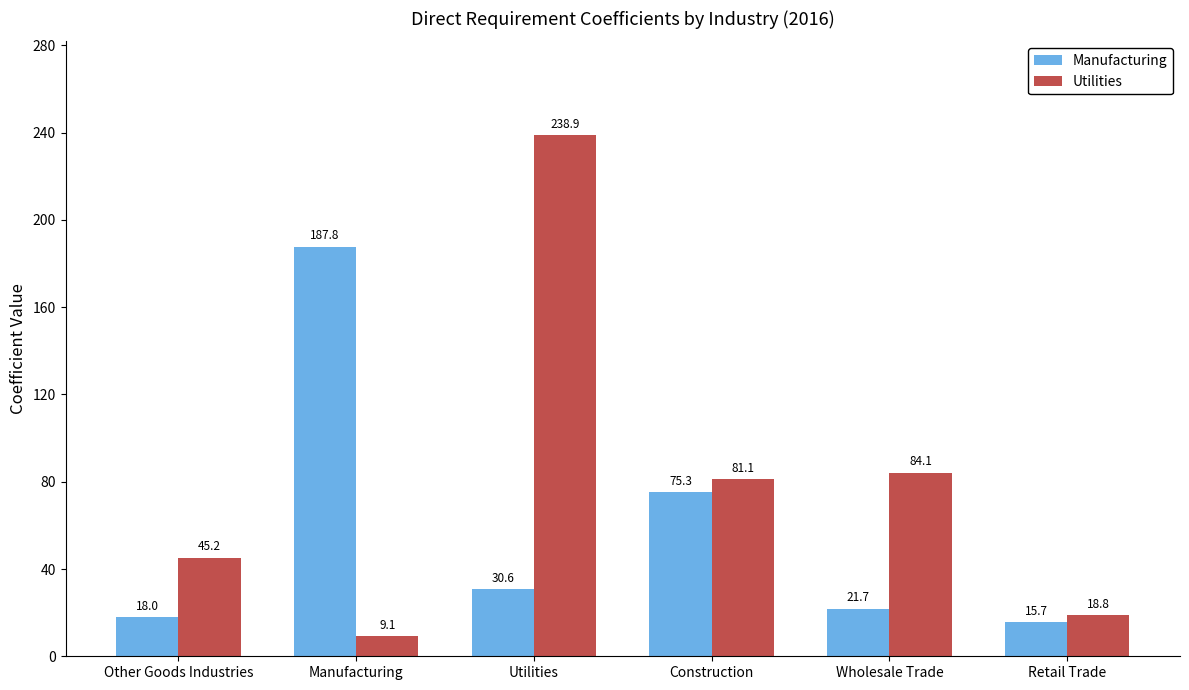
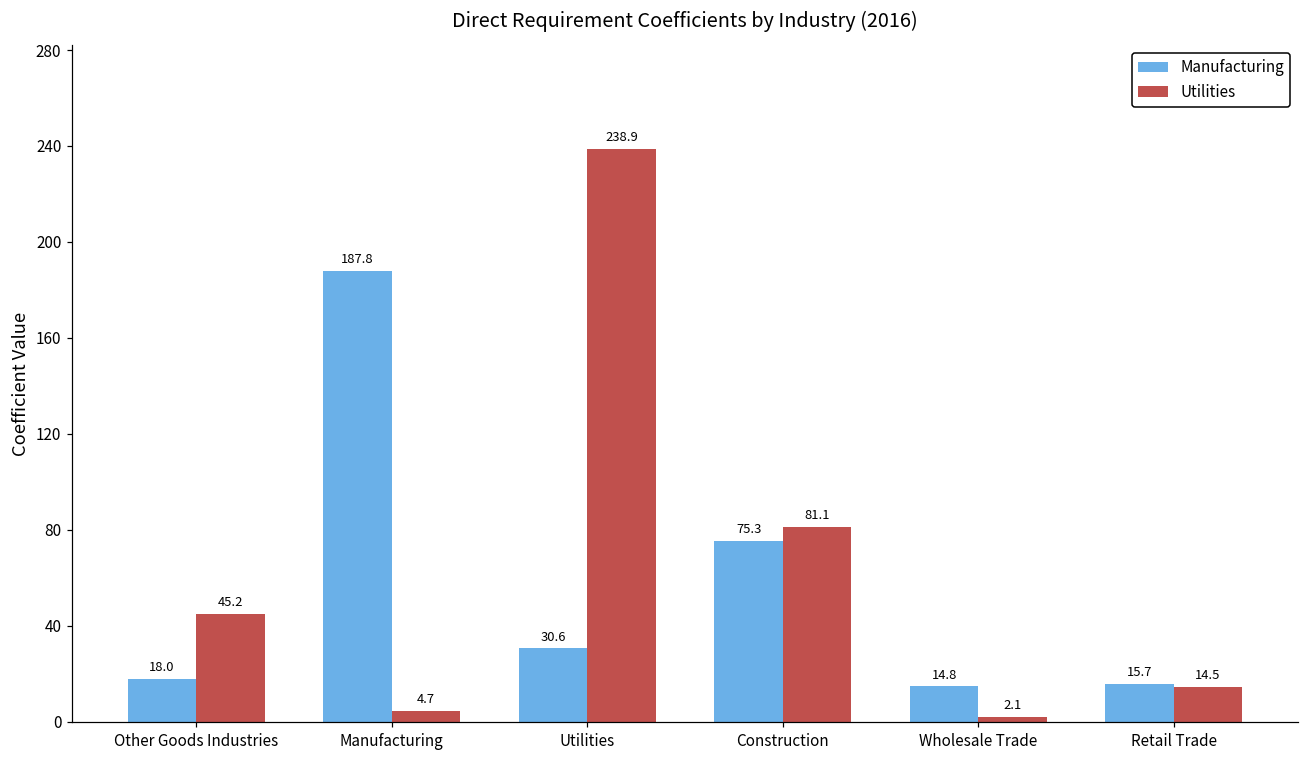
Utilities, Manufacturing: 9.1 -> 4.7
Manufacturing, Wholesale Trade: 21.7 -> 14.8
Utilities, Wholesale Trade: 84.1 -> 2.1
Utilities, Retail Trade: 18.8 -> 14.5
